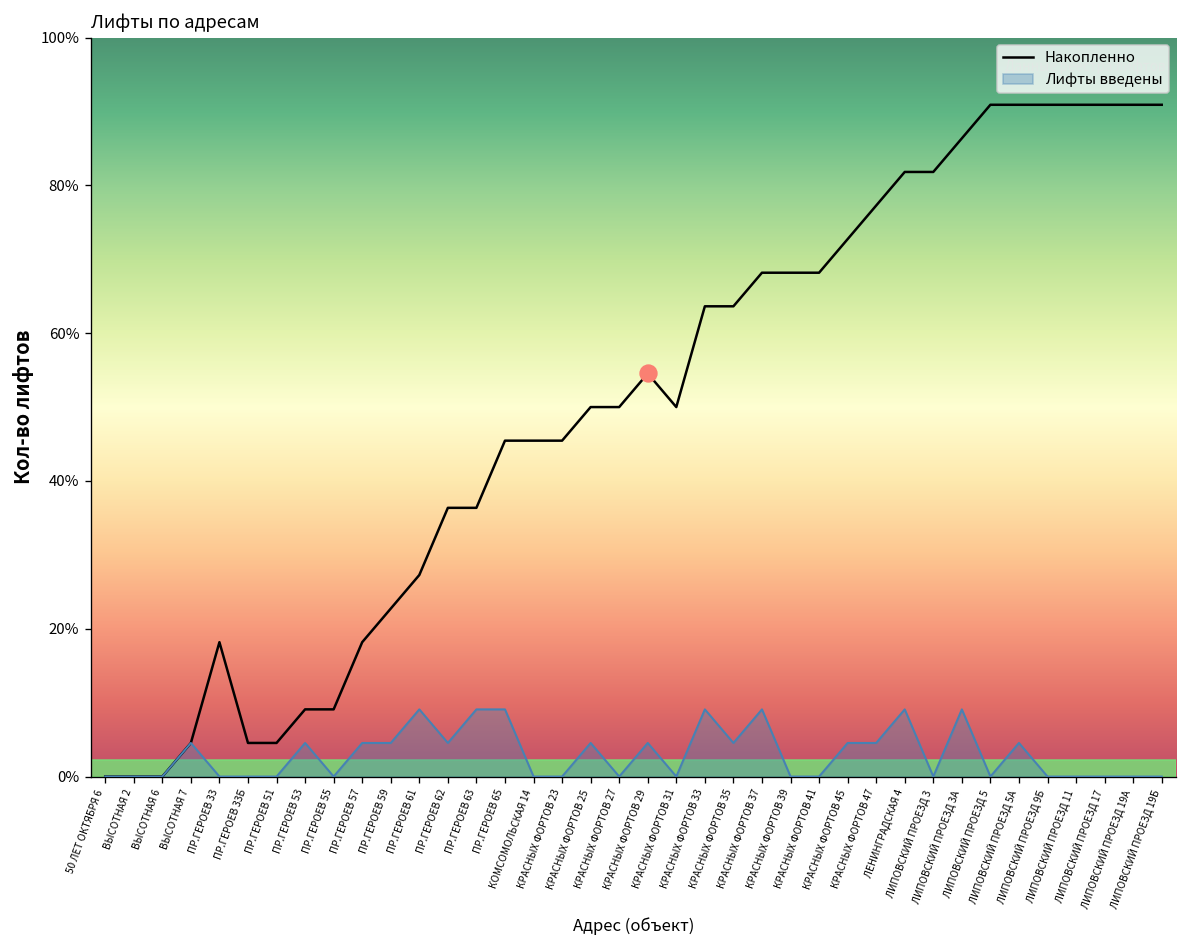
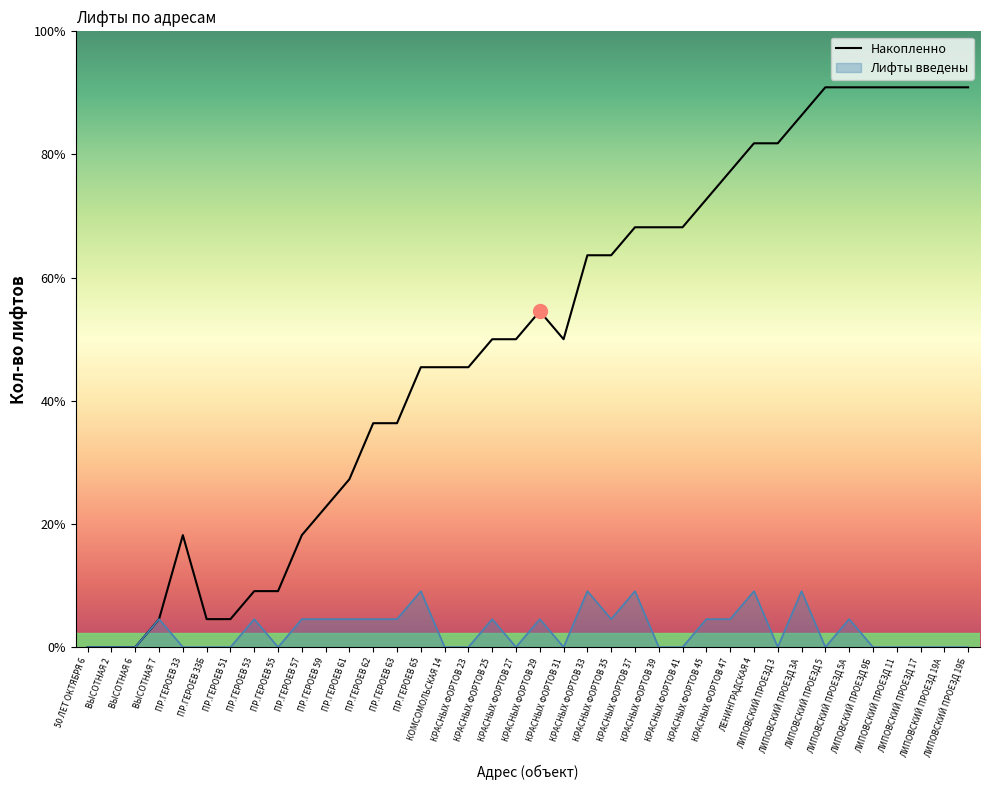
Лифты введены, ПР.ГЕРОЕВ 61: 9% -> 5%
Лифты введены, ПР.ГЕРОЕВ 63: 9% -> 5%
